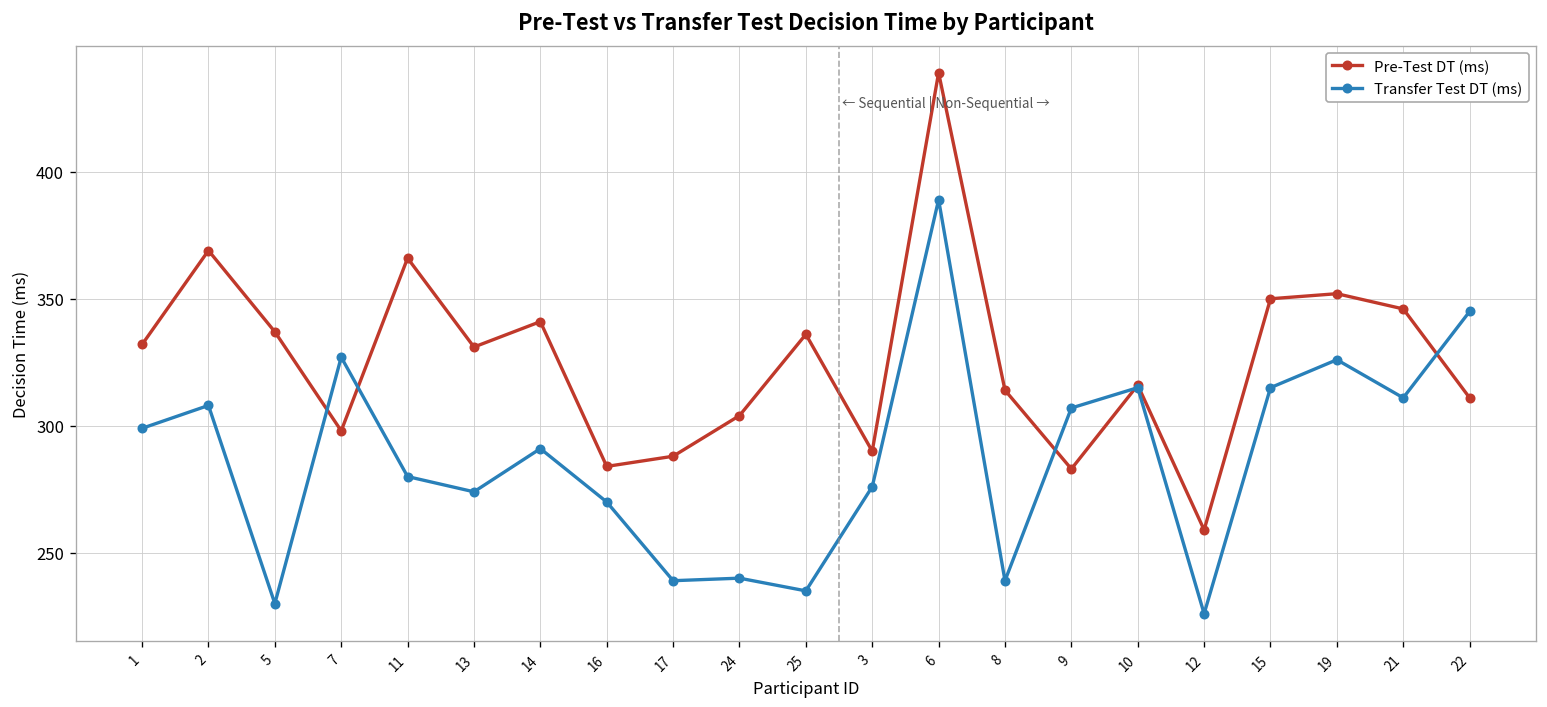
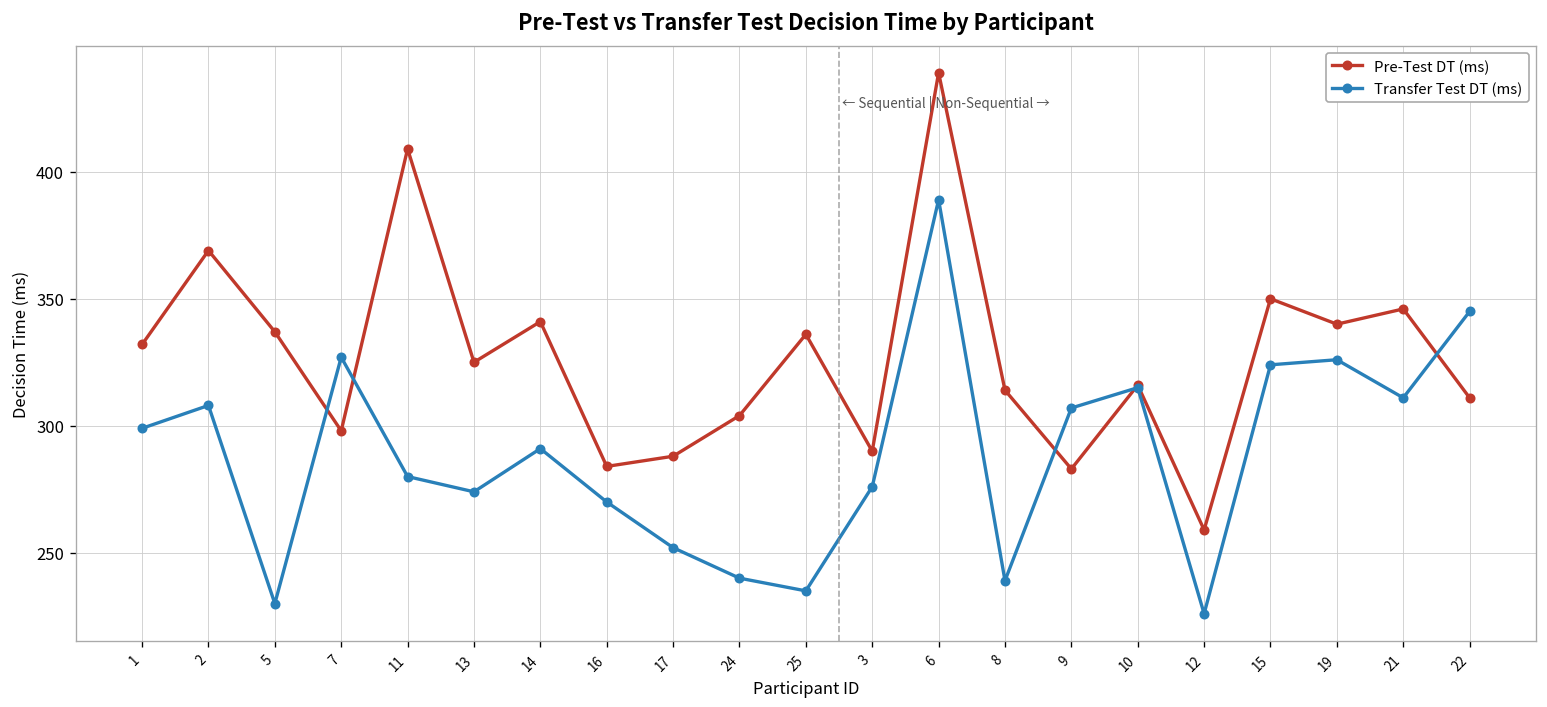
Pre-Test DT (ms), 11: 366 -> 409
Pre-Test DT (ms), 13: 331 -> 325
Transfer Test DT (ms), 17: 239 -> 252
Transfer Test DT (ms), 15: 315 -> 324
Pre-Test DT (ms), 19: 352 -> 340
